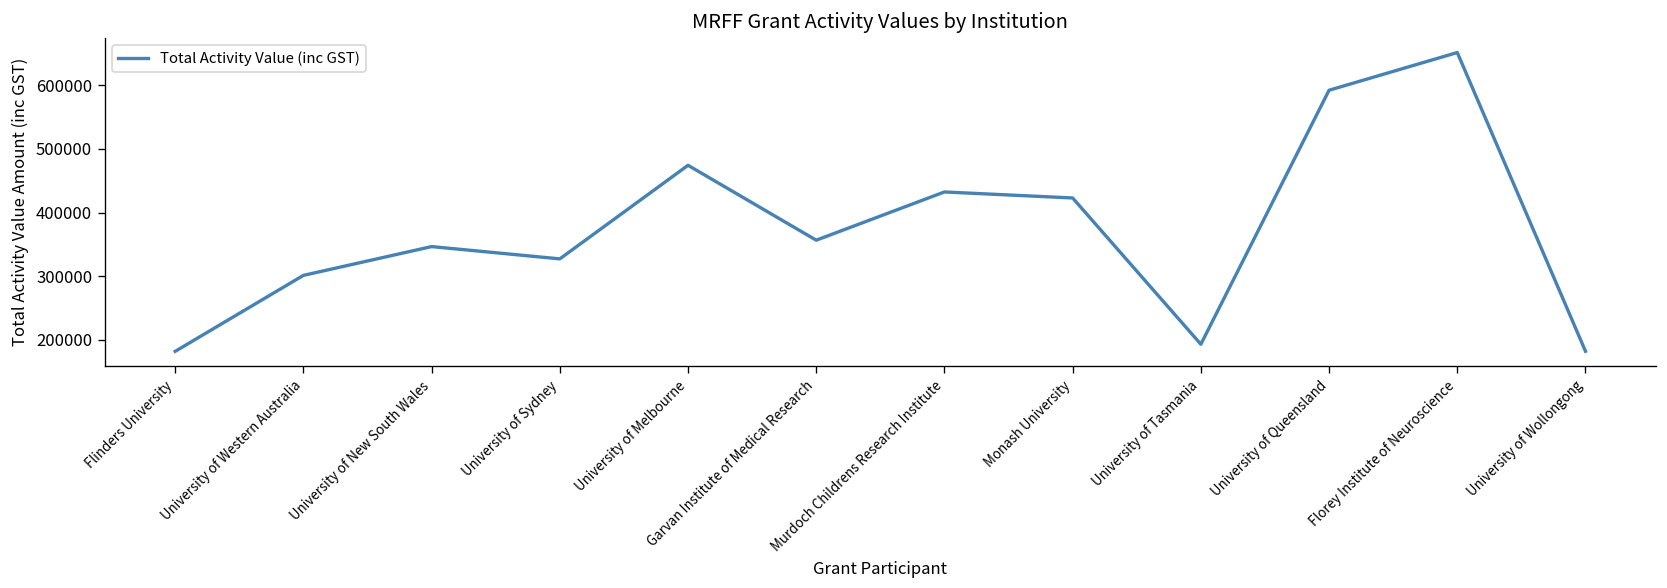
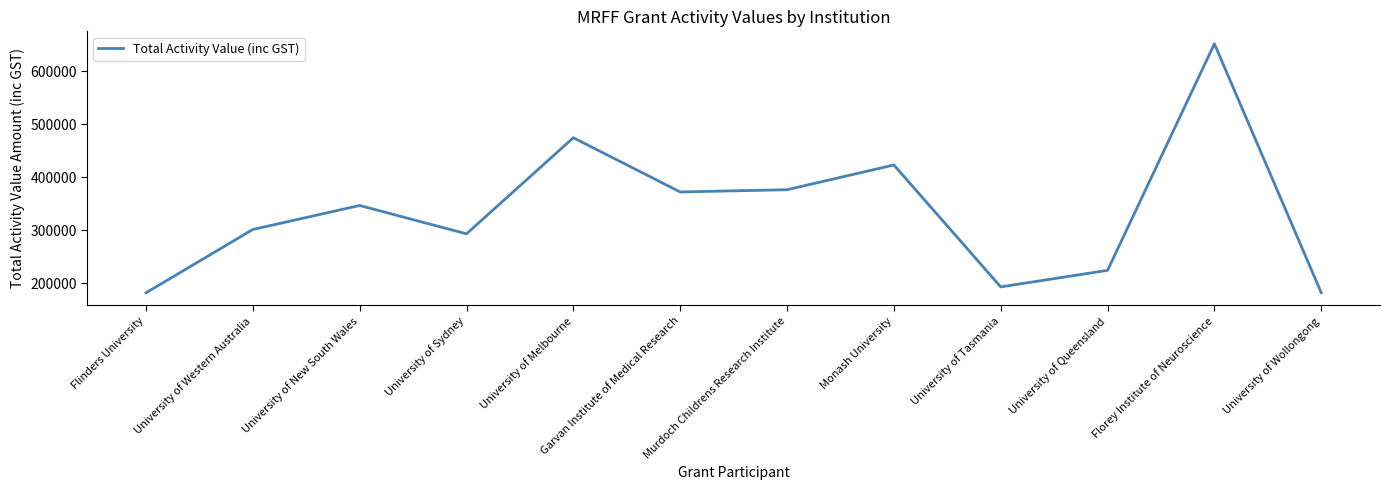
University of Sydney: 330000 -> 290000
Garvan Institute of Medical Research: 360000 -> 370000
Murdoch Childrens Research Institute: 430000 -> 380000
University of Queensland: 590000 -> 220000
